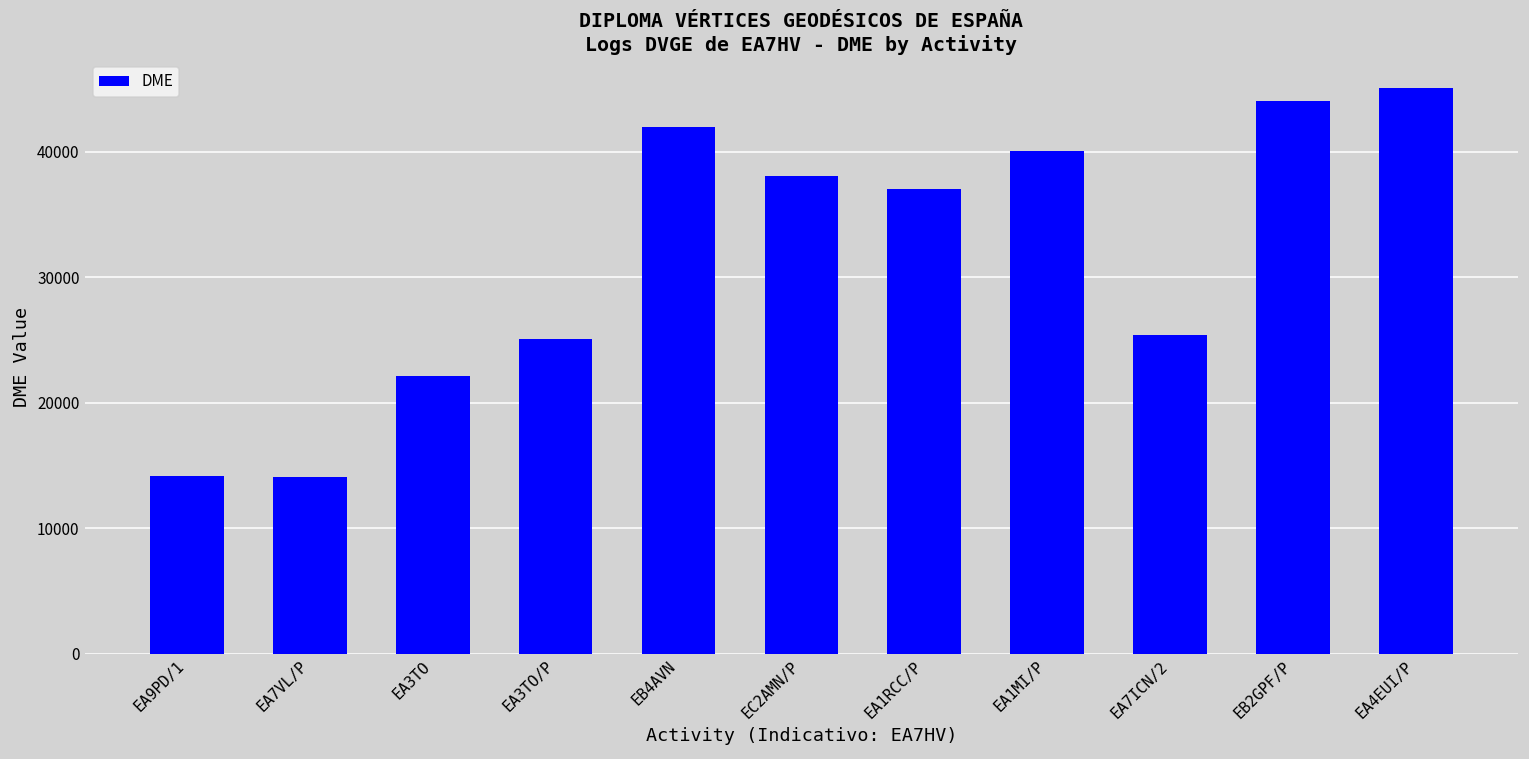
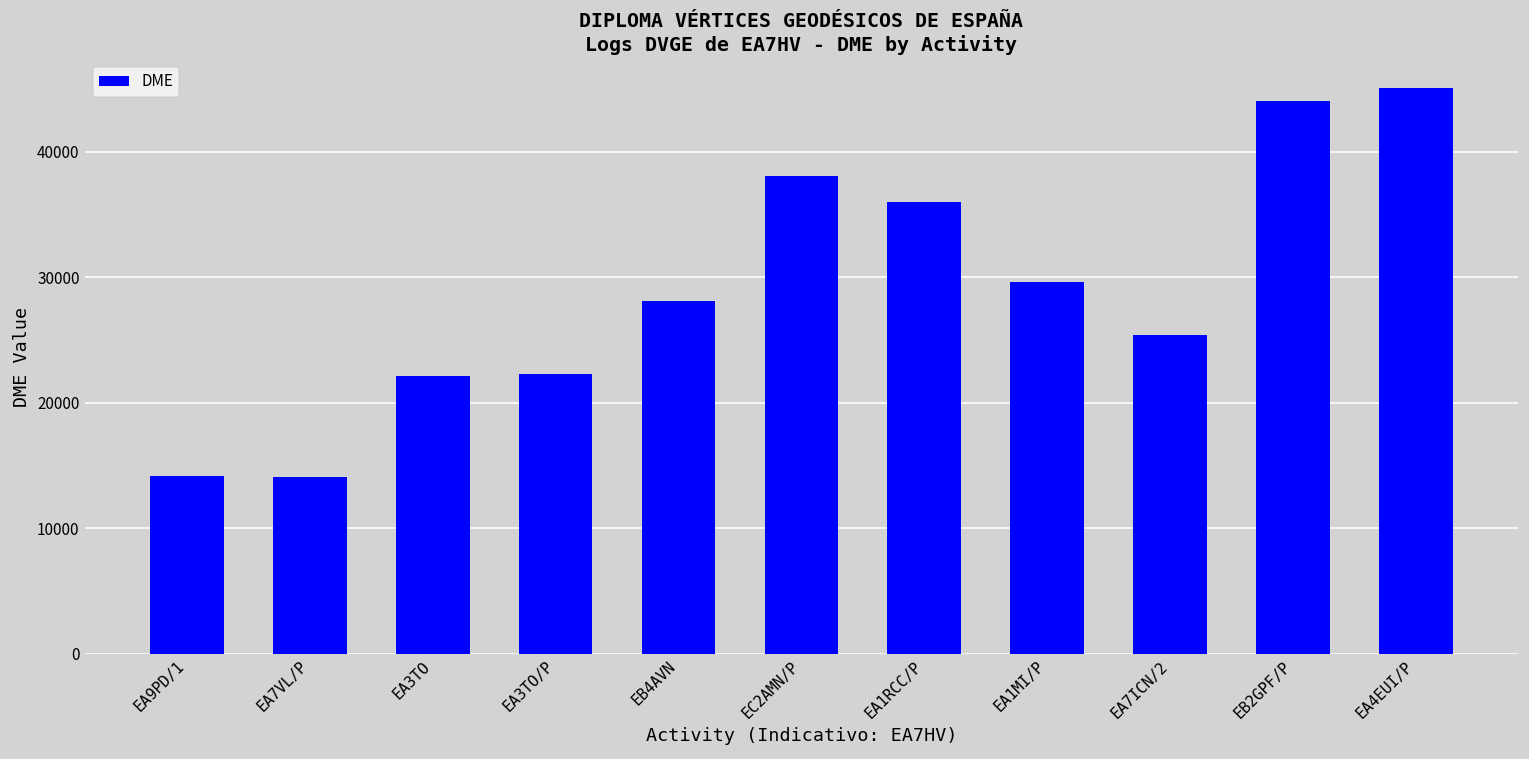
EA3TO/P: 25100 -> 22300
EB4AVN: 42000 -> 28100
EA1RCC/P: 37100 -> 36000
EA1MI/P: 40100 -> 29600
